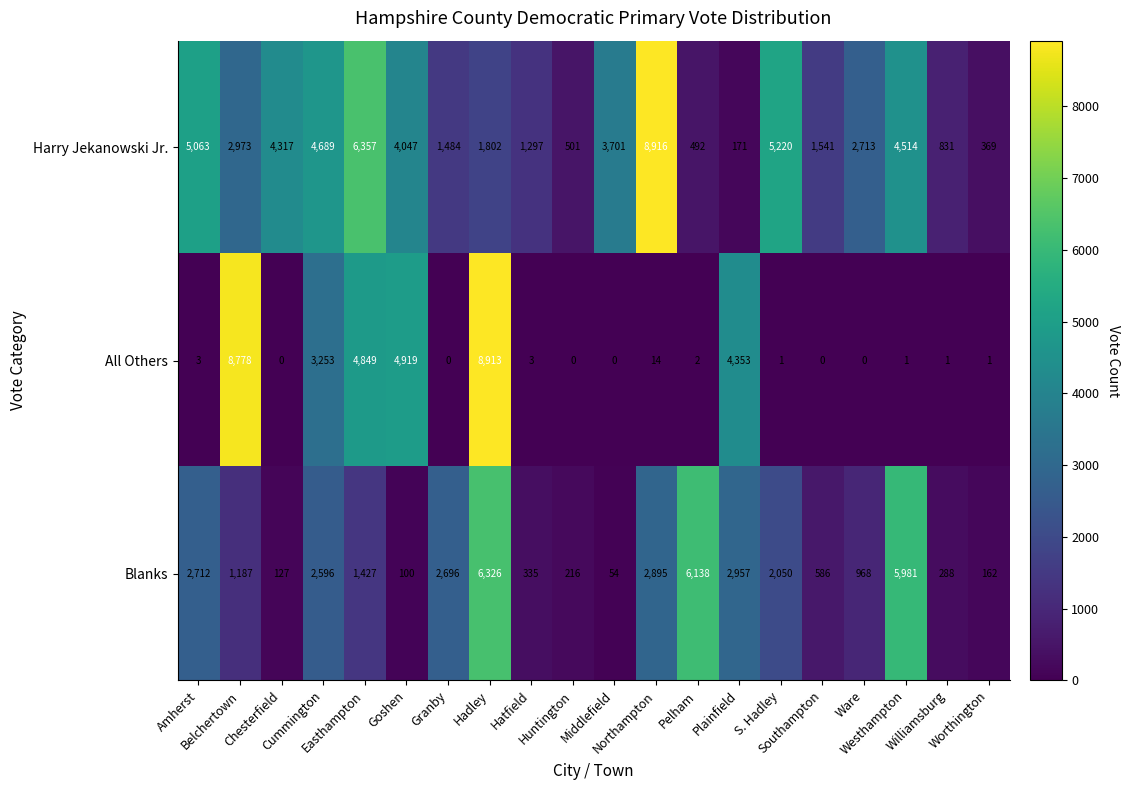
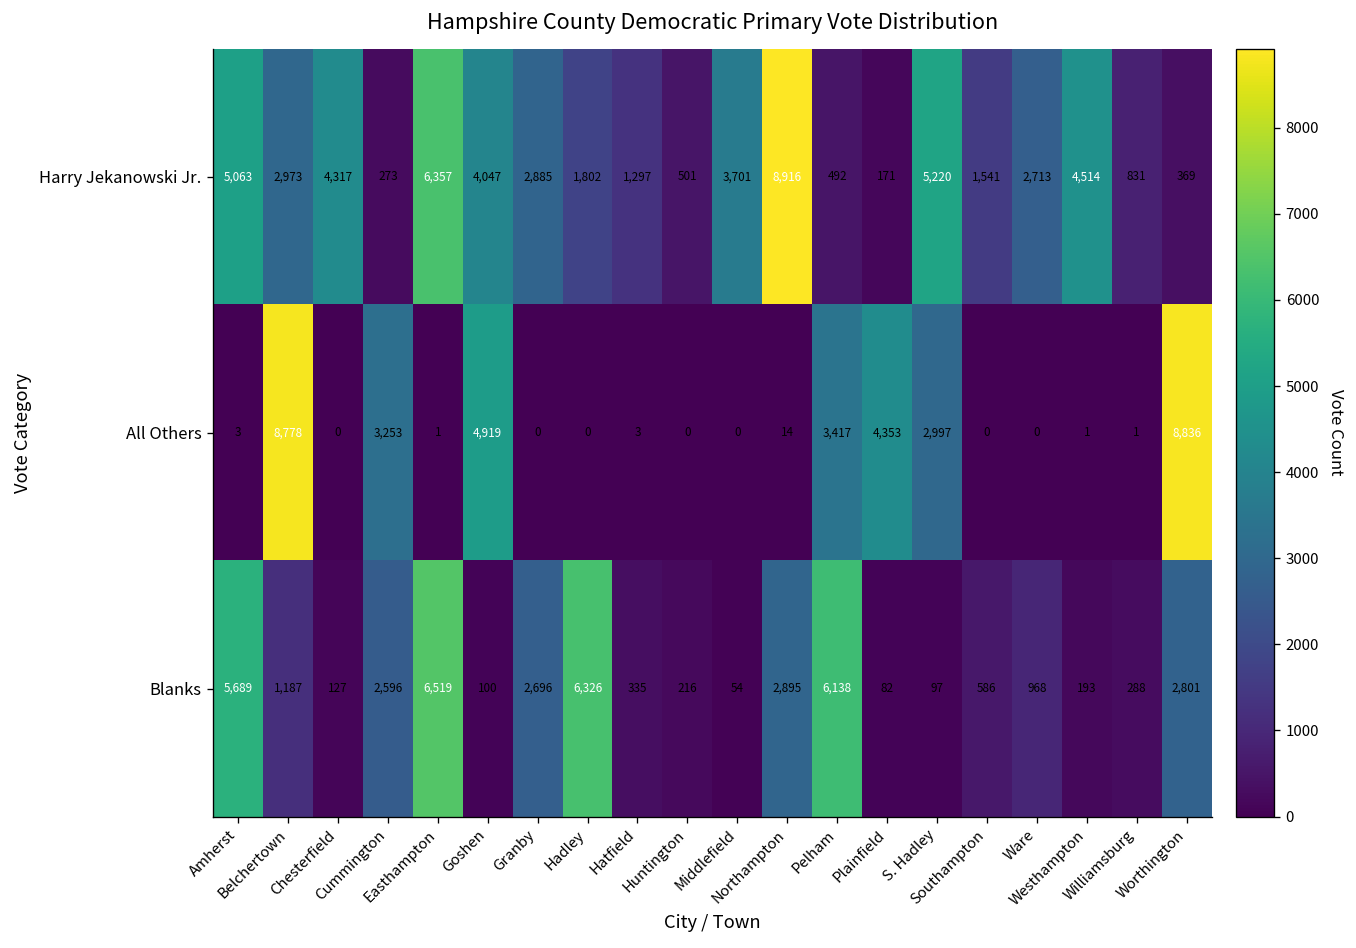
Harry Jekanowski Jr., Cummington: 4,689 -> 273
Harry Jekanowski Jr., Granby: 1,484 -> 2,885
All Others, Easthampton: 4,849 -> 1
All Others, Hadley: 8,913 -> 0
All Others, Pelham: 2 -> 3,417
All Others, S. Hadley: 1 -> 2,997
All Others, Worthington: 1 -> 8,836
Blanks, Amherst: 2,712 -> 5,689
Blanks, Easthampton: 1,427 -> 6,519
Blanks, Plainfield: 2,957 -> 82
Blanks, S. Hadley: 2,050 -> 97
Blanks, Westhampton: 5,981 -> 193
Blanks, Worthington: 162 -> 2,801
